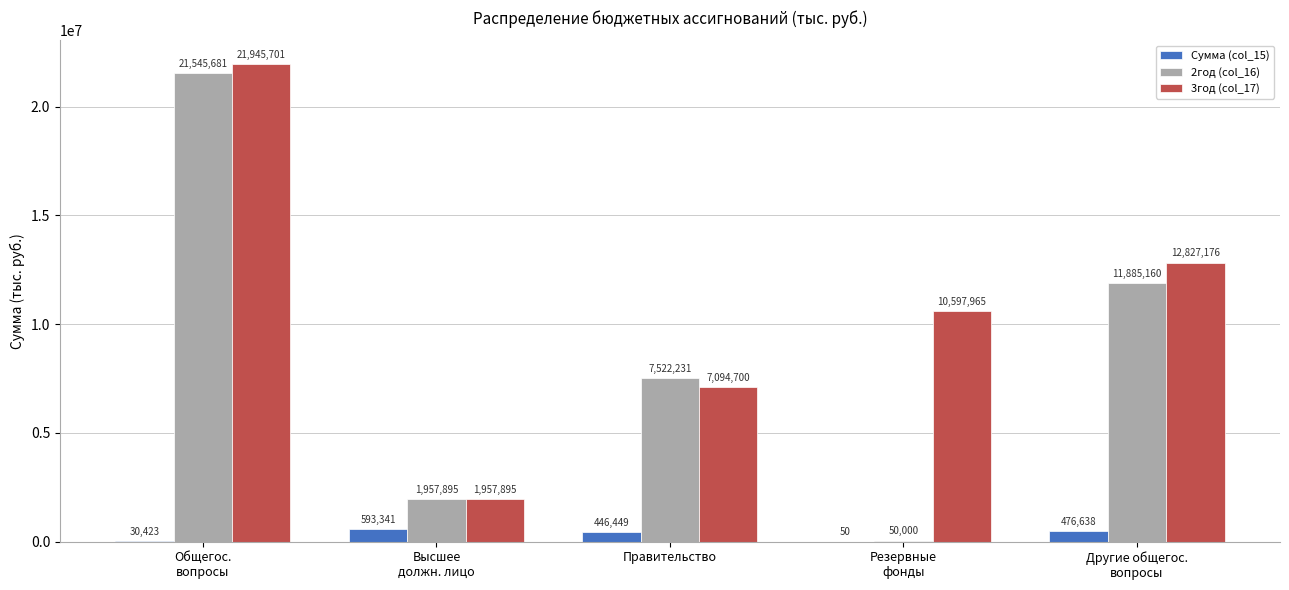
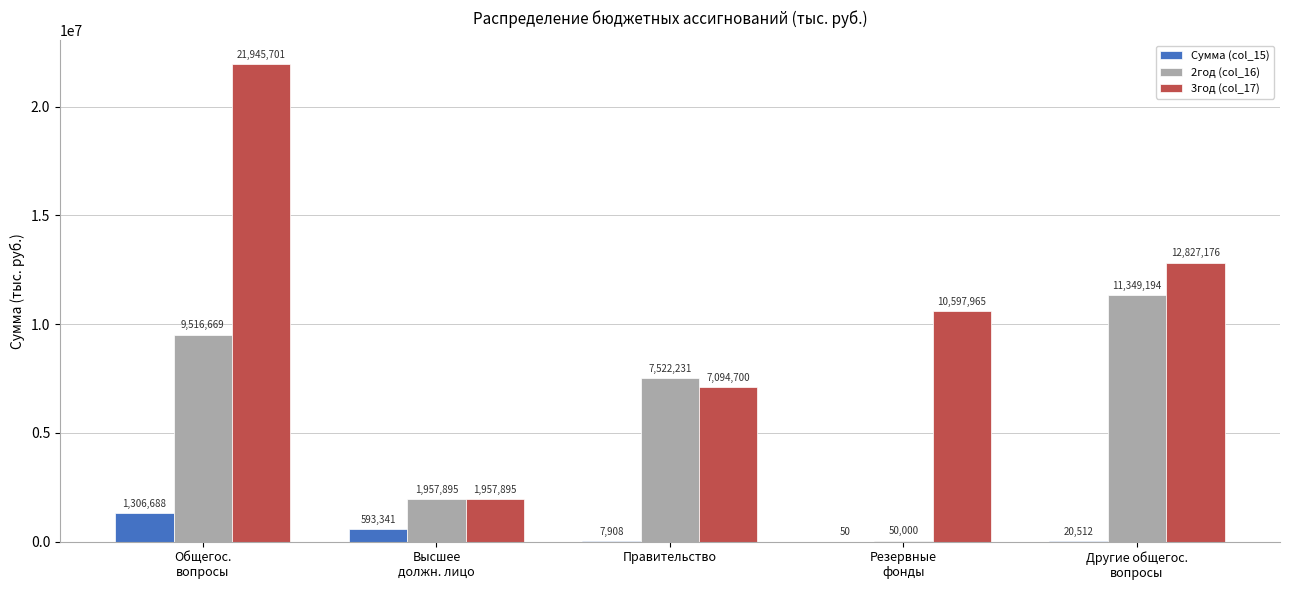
Сумма (col_15), Общегос. вопросы: 30,423 -> 1,306,688
2год (col_16), Общегос. вопросы: 21,545,681 -> 9,516,669
Сумма (col_15), Правительство: 446,449 -> 7,908
Сумма (col_15), Другие общегос. вопросы: 476,638 -> 20,512
2год (col_16), Другие общегос. вопросы: 11,885,160 -> 11,349,194
